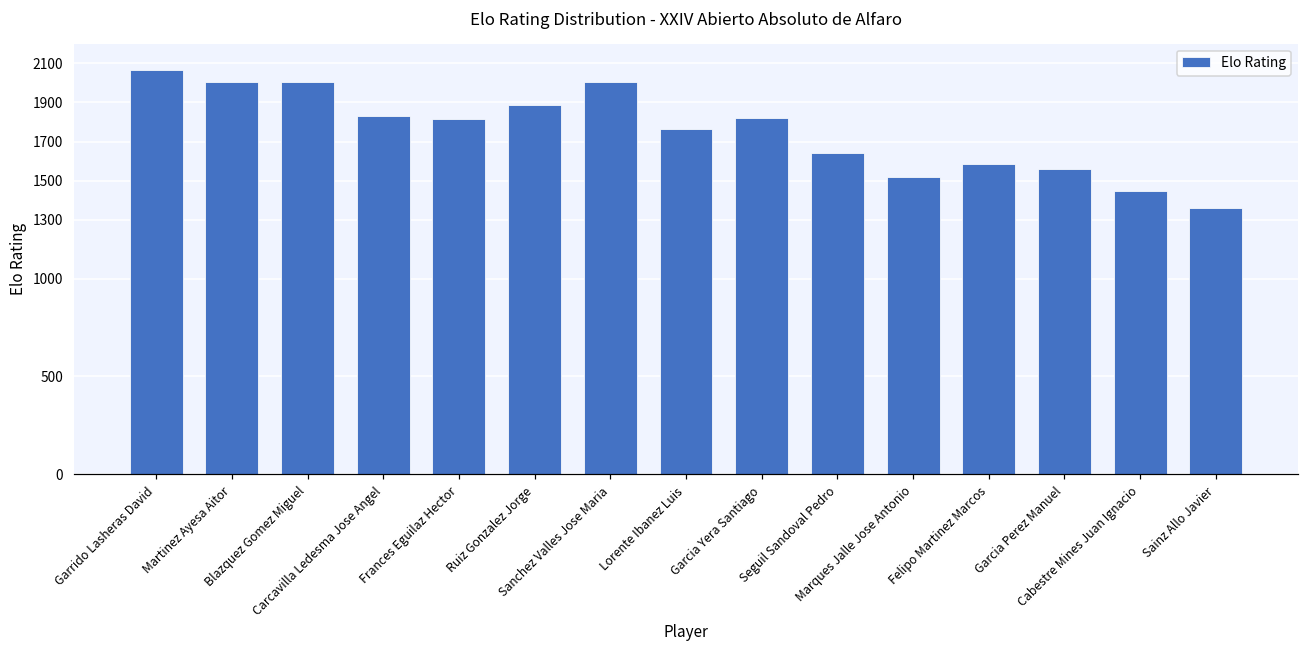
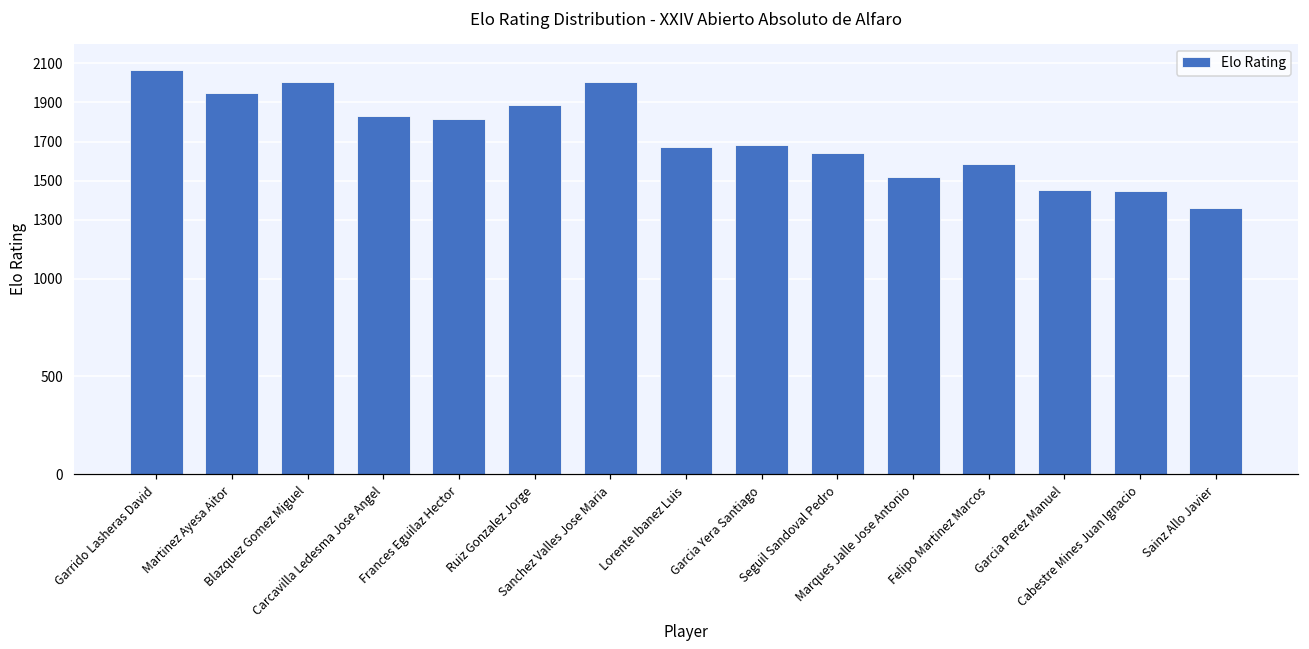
Martinez Ayesa Aitor: 2010 -> 1950
Lorente Ibanez Luis: 1760 -> 1670
Garcia Yera Santiago: 1820 -> 1680
Garcia Perez Manuel: 1560 -> 1450
